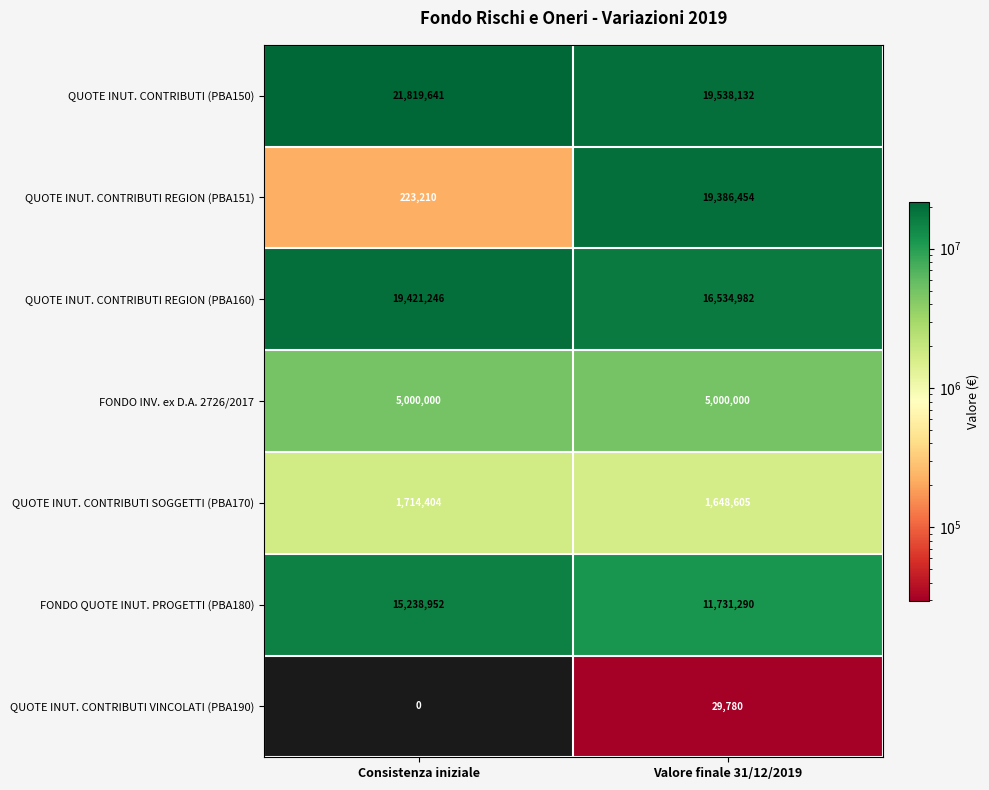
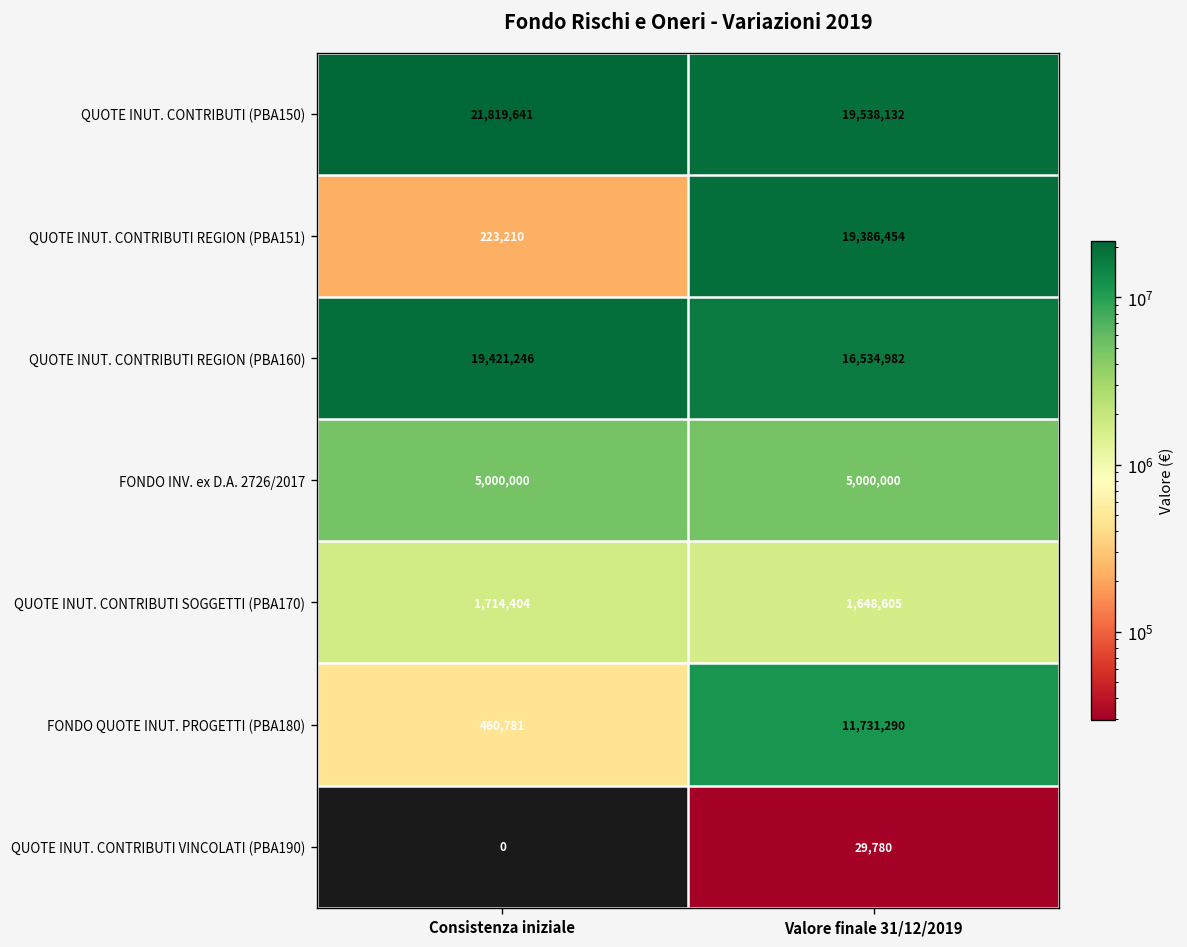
FONDO QUOTE INUT. PROGETTI (PBA180), Consistenza iniziale: 15,238,952 -> 460,781
